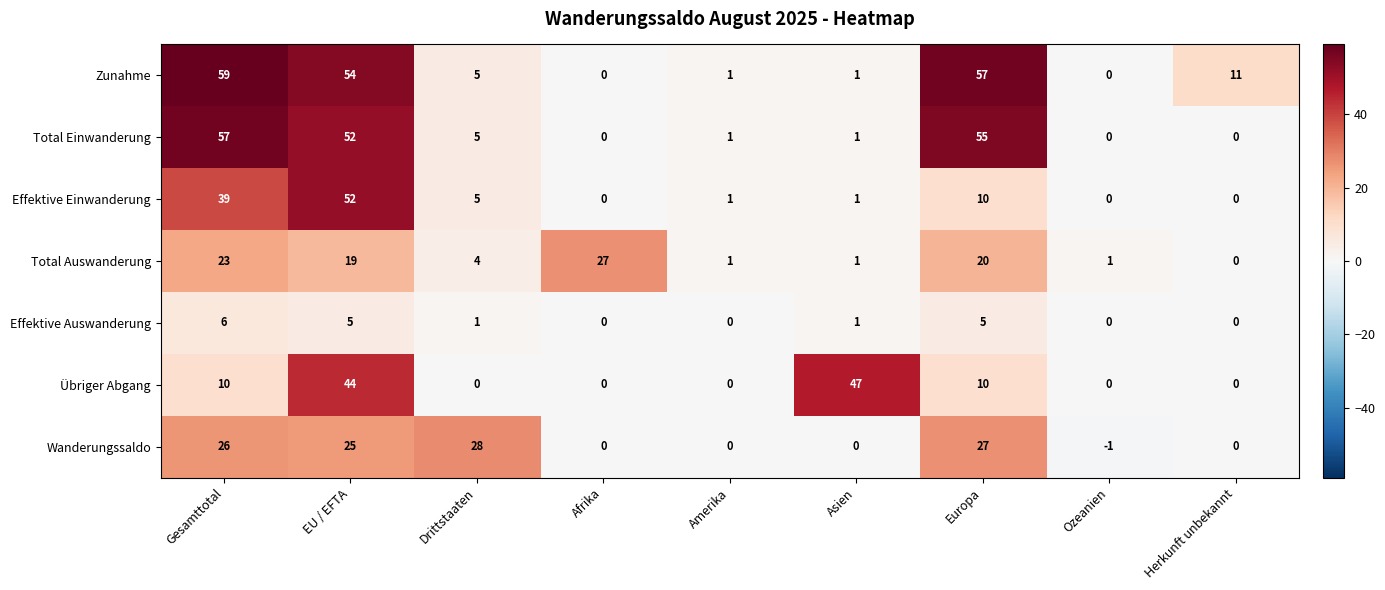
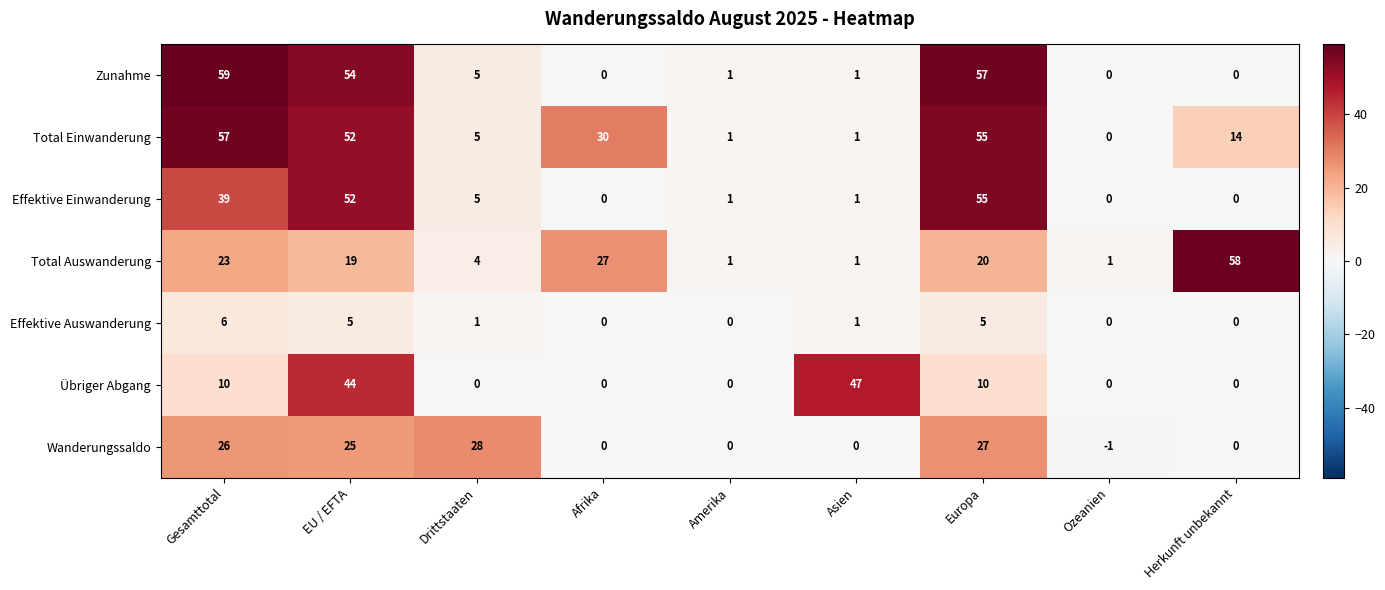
Zunahme, Herkunft unbekannt: 11 -> 0
Total Einwanderung, Afrika: 0 -> 30
Total Einwanderung, Herkunft unbekannt: 0 -> 14
Effektive Einwanderung, Europa: 10 -> 55
Total Auswanderung, Herkunft unbekannt: 0 -> 58
